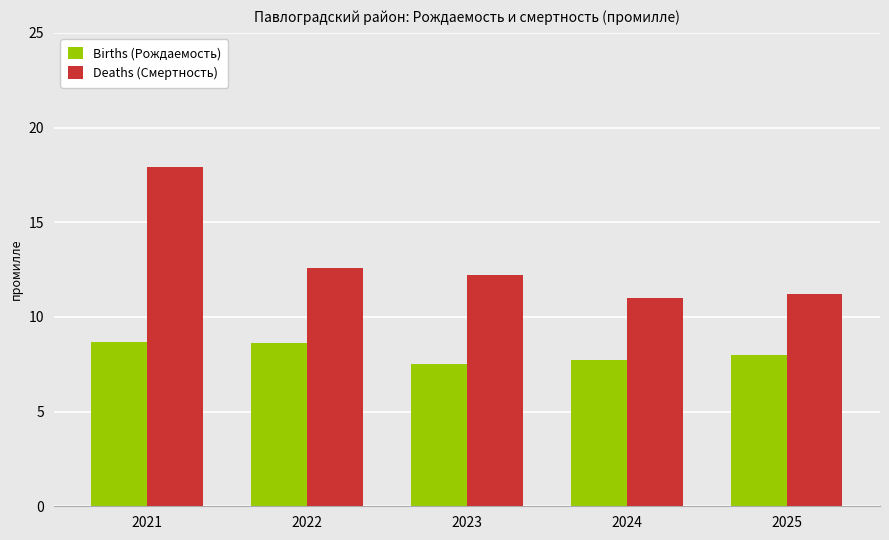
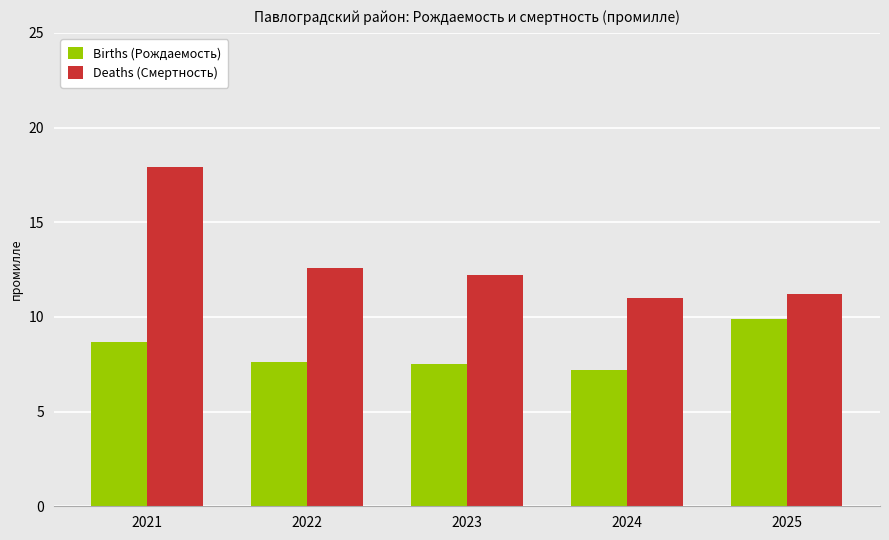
Births (Рождаемость), 2022: 8.6 -> 7.6
Births (Рождаемость), 2024: 7.7 -> 7.2
Births (Рождаемость), 2025: 8.0 -> 9.9
